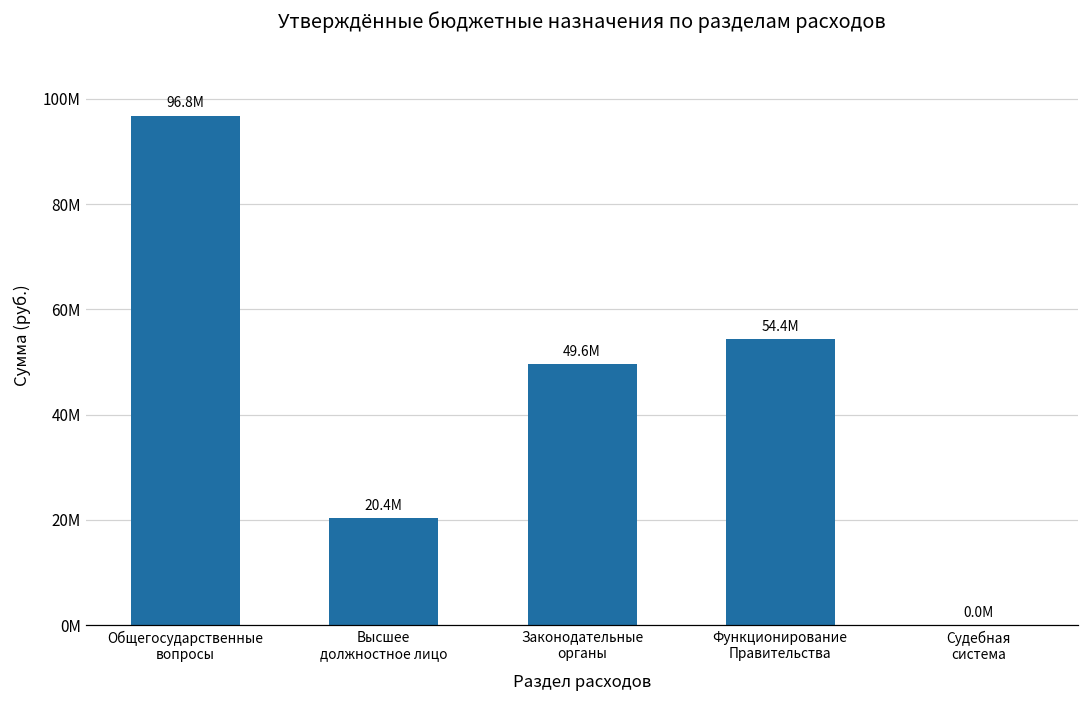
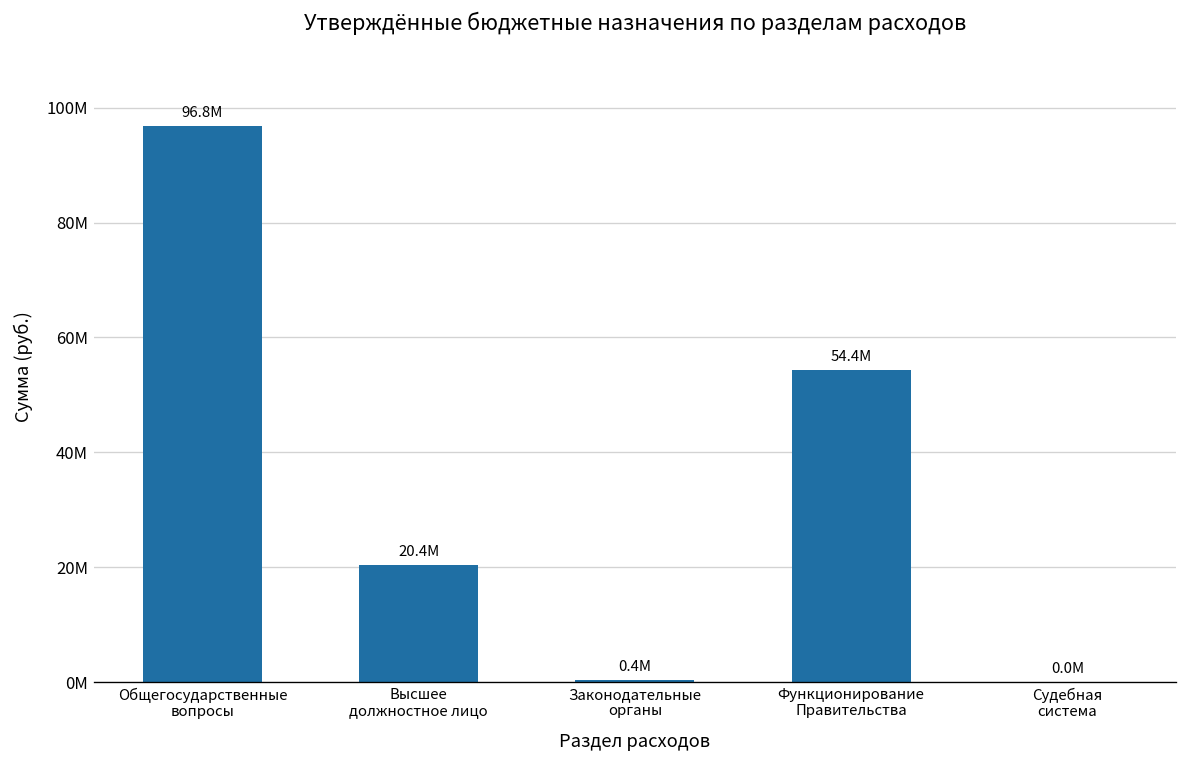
Законодательные органы: 49.6М -> 0.4М
